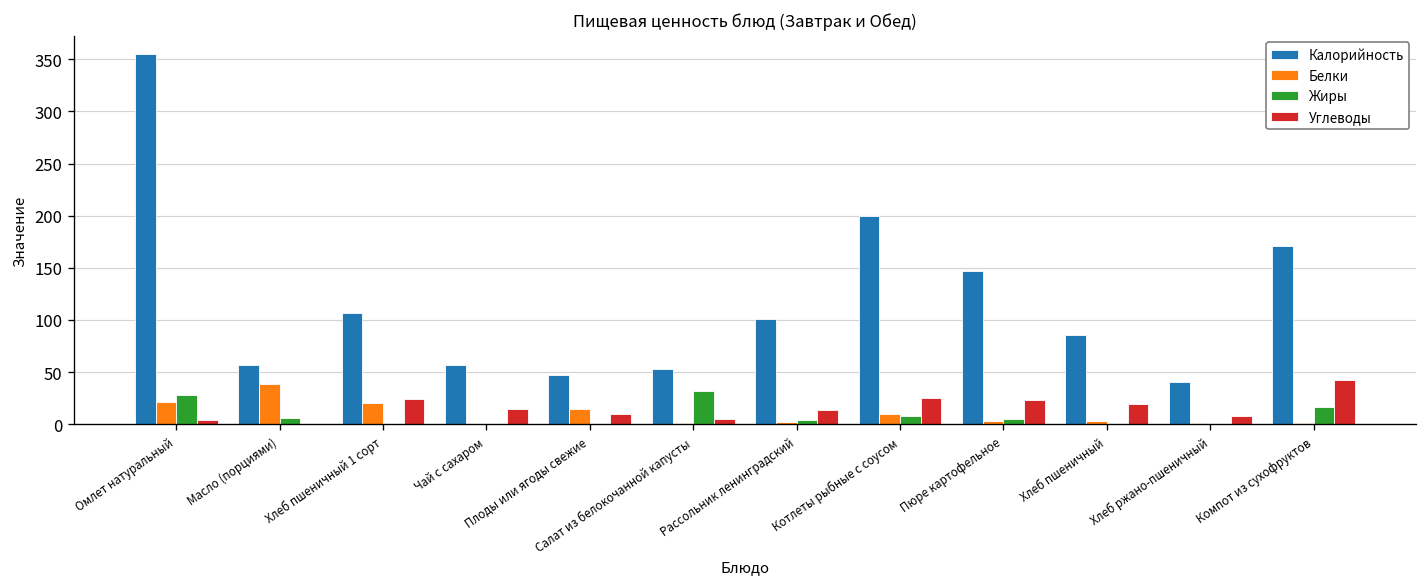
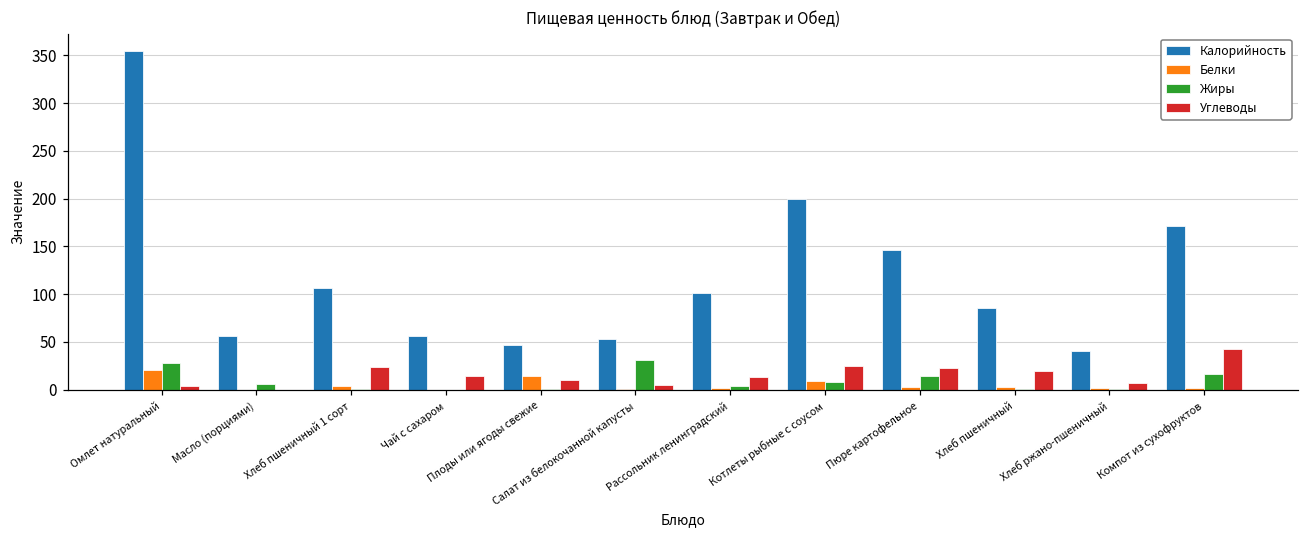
Белки, Масло (порциями): 40 -> 0
Белки, Хлеб пшеничный 1 сорт: 20 -> 0
Жиры, Пюре картофельное: 0 -> 10
